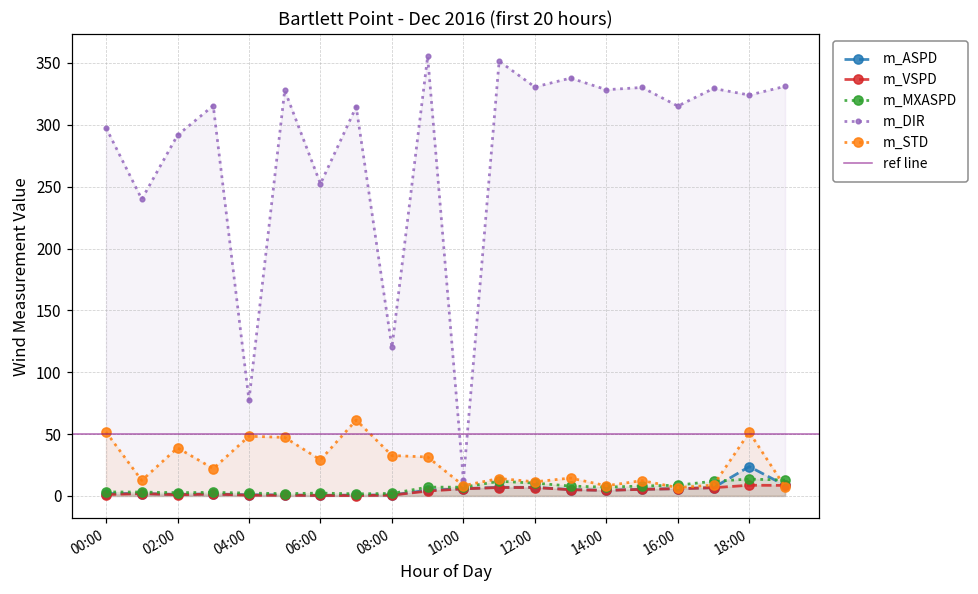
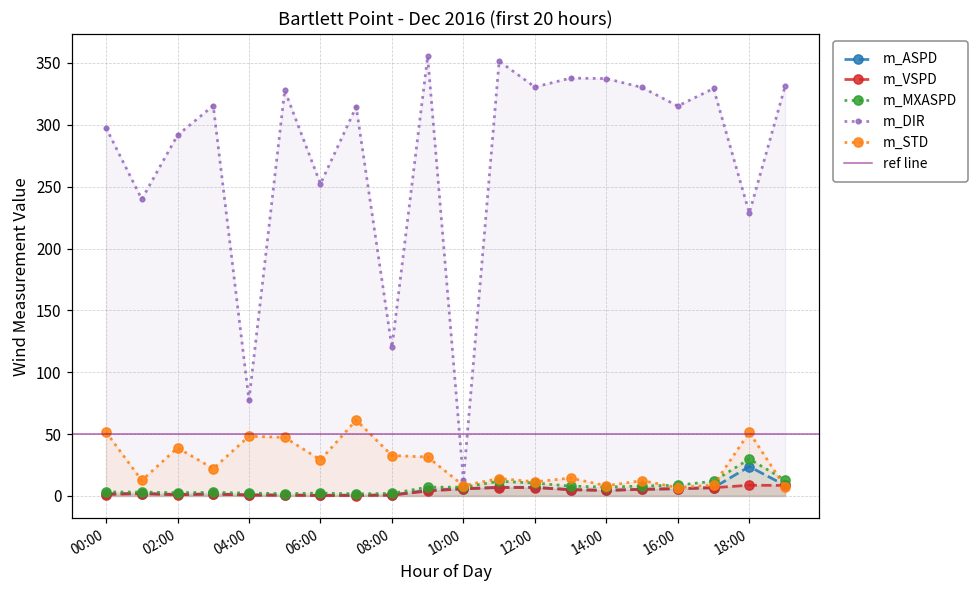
m_DIR, 14:00: 328 -> 337
m_MXASPD, 18:00: 14 -> 30
m_DIR, 18:00: 324 -> 229
